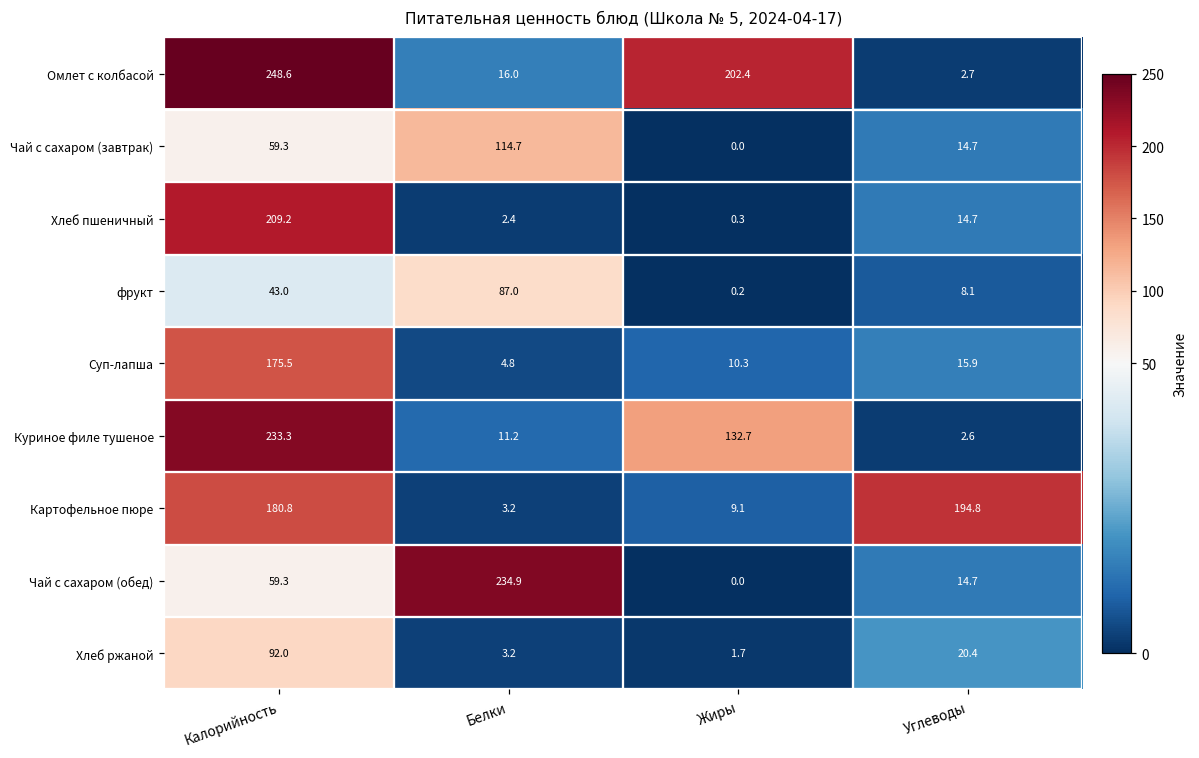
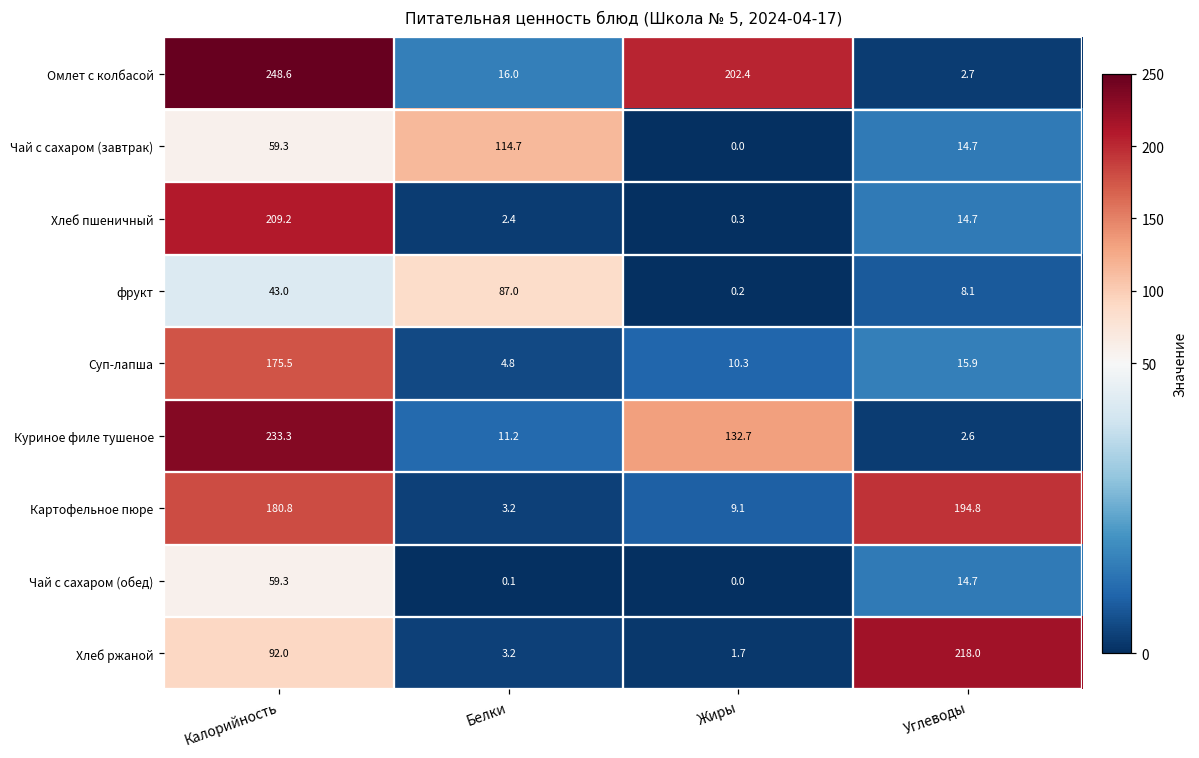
Чай с сахаром (обед), Белки: 234.9 -> 0.1
Хлеб ржаной, Углеводы: 20.4 -> 218.0
